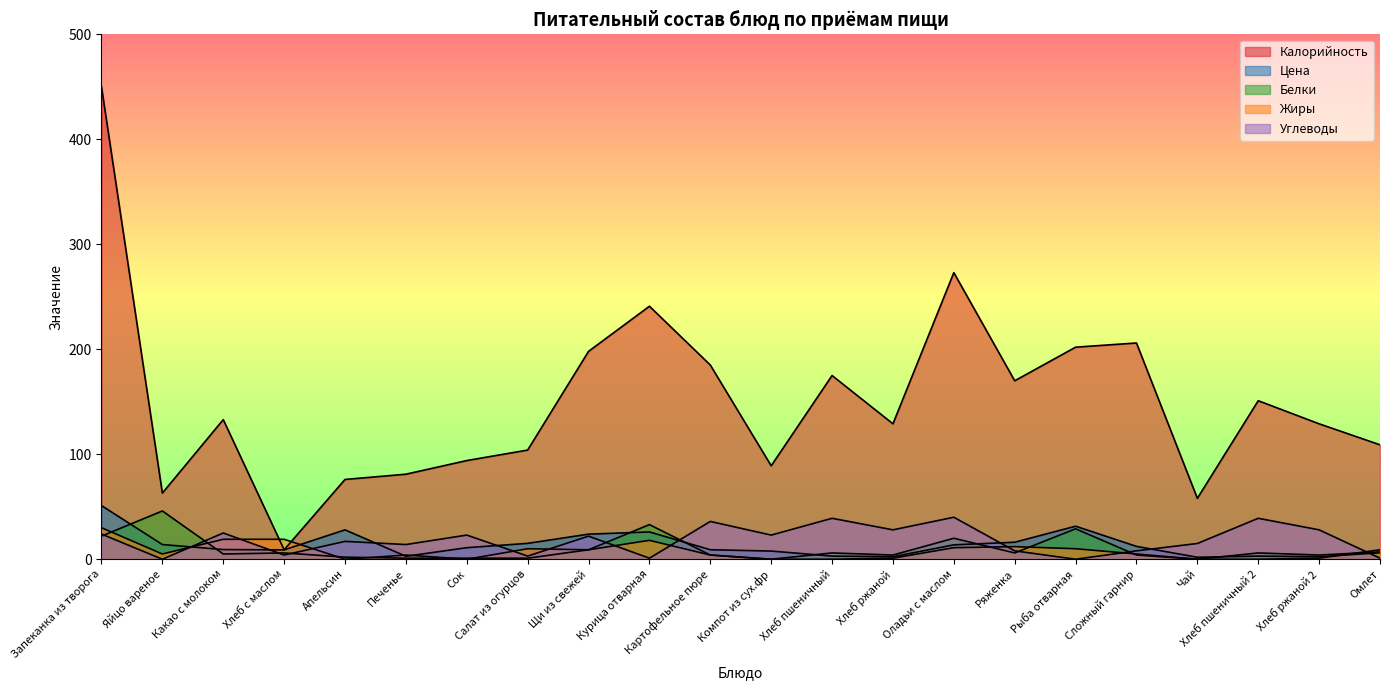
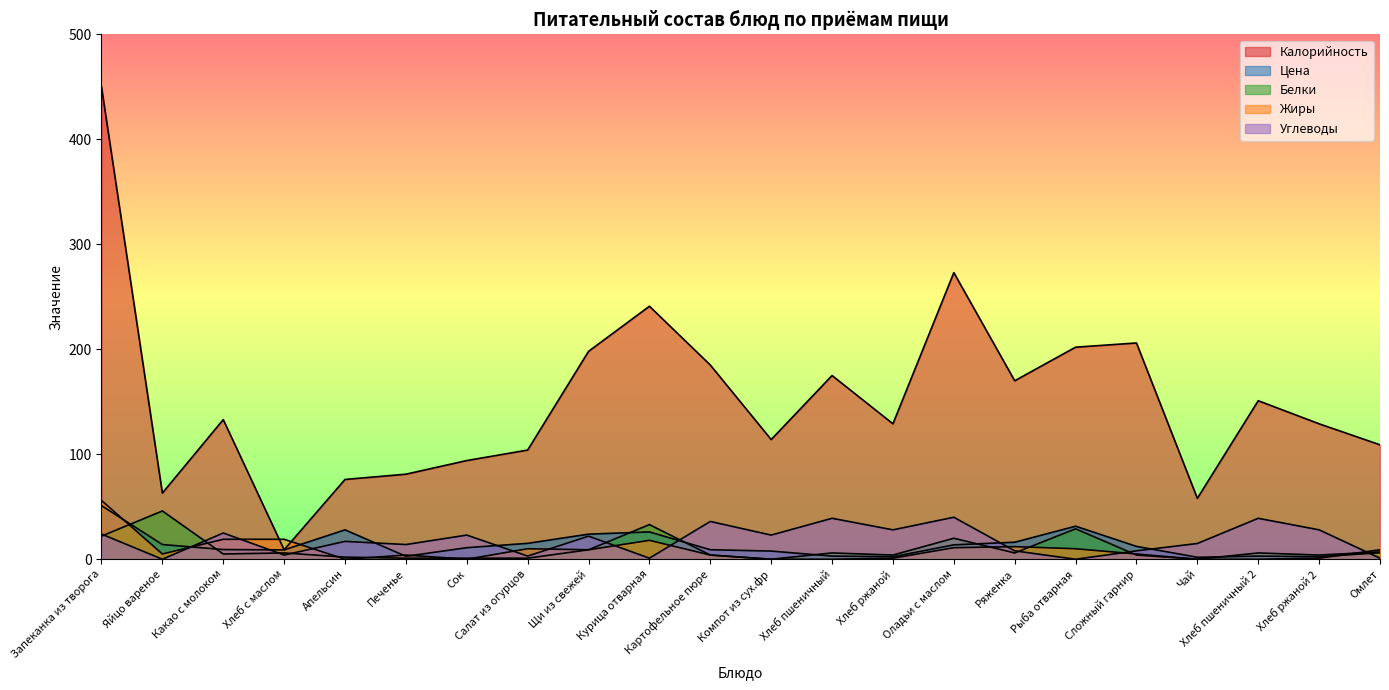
Жиры, Запеканка из творога: 30 -> 56
Калорийность, Компот из сух.фр: 89 -> 114
